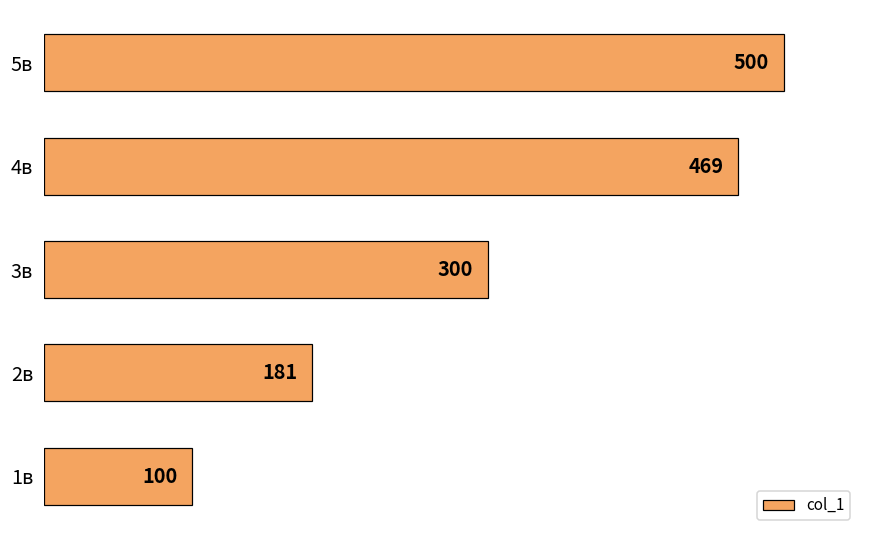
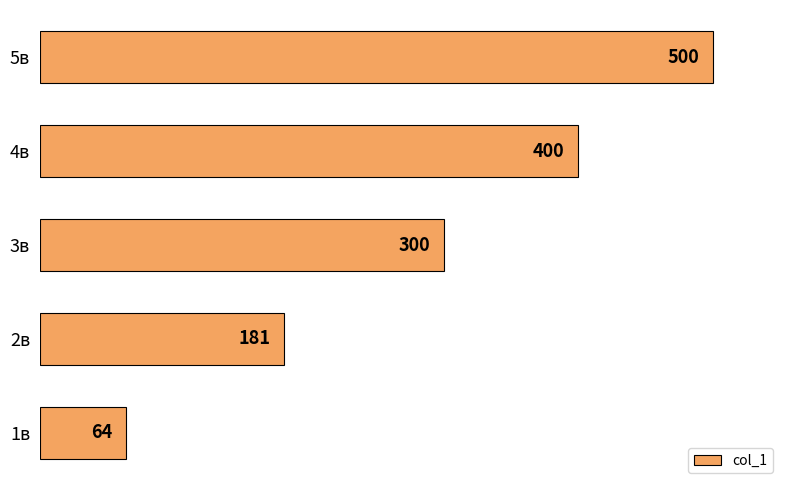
4в: 469 -> 400
1в: 100 -> 64
